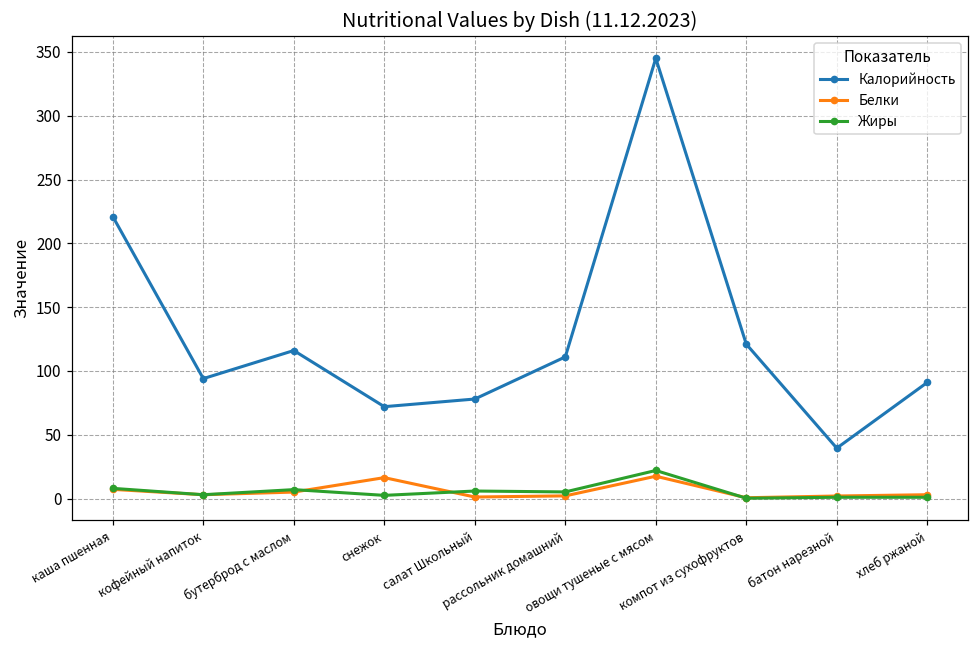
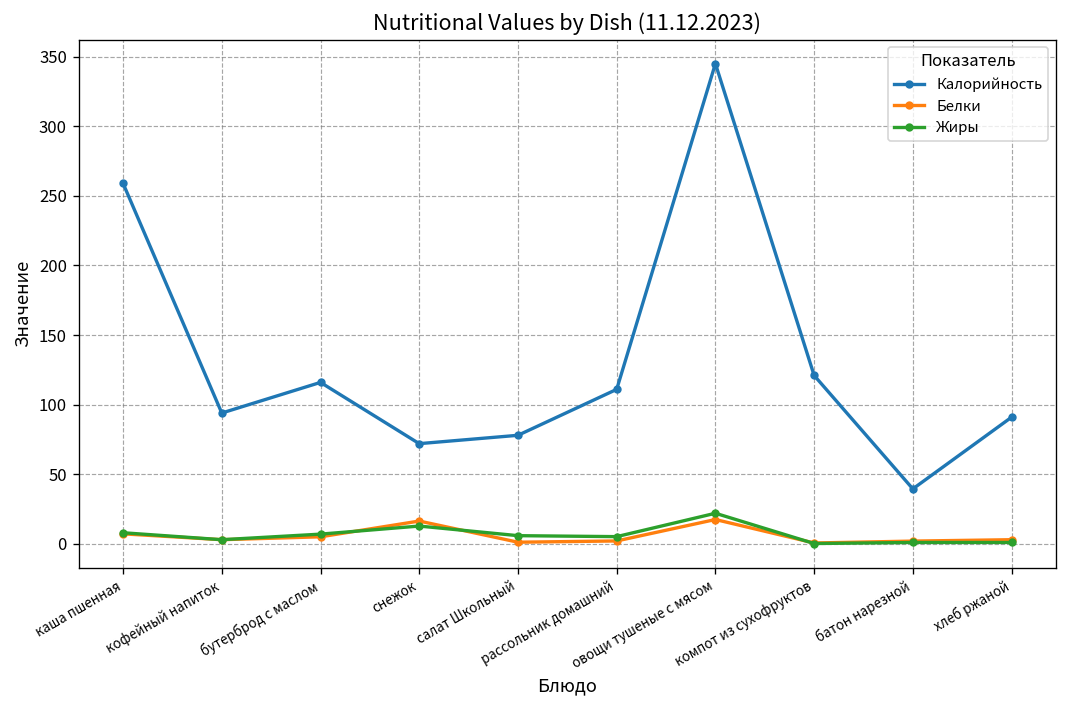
Калорийность, каша пшенная: 221 -> 259
Жиры, снежок: 3 -> 13
